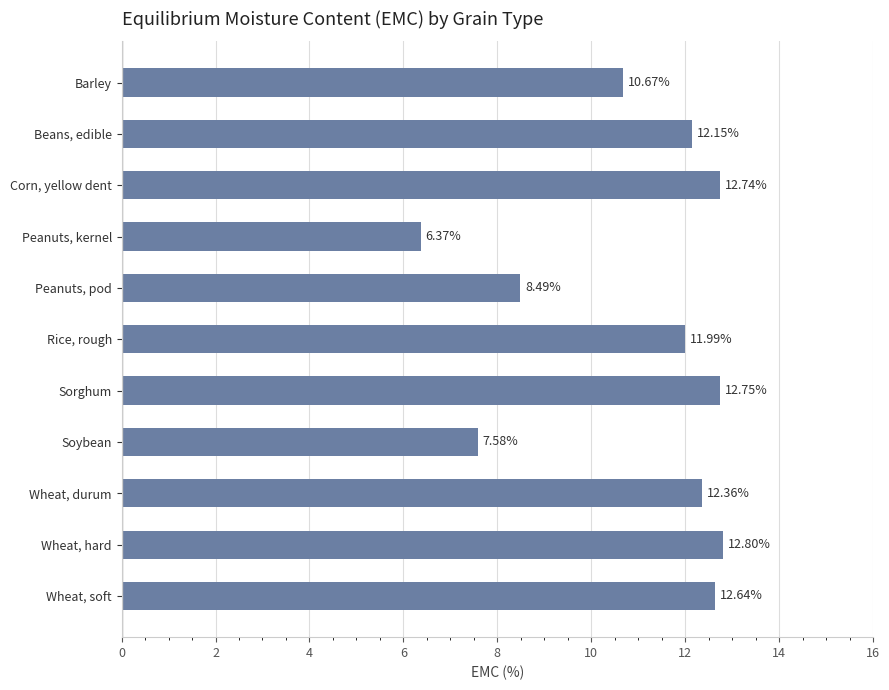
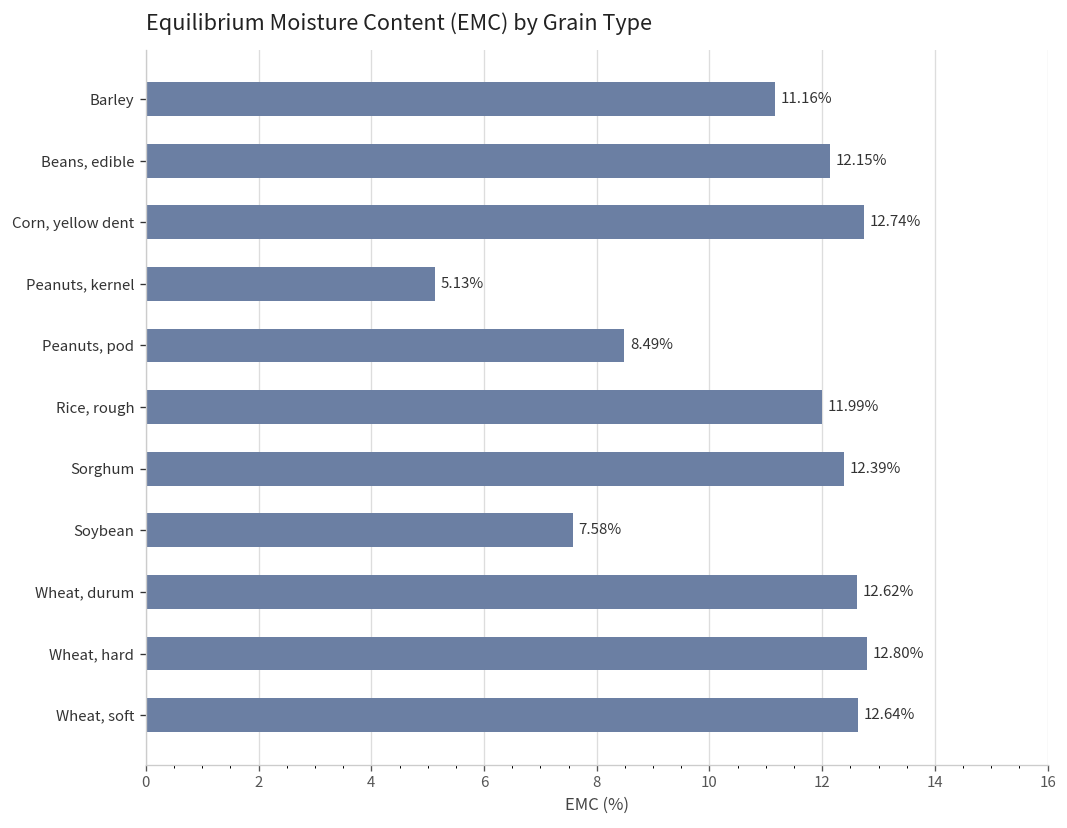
Barley: 10.67% -> 11.16%
Peanuts, kernel: 6.37% -> 5.13%
Sorghum: 12.75% -> 12.39%
Wheat, durum: 12.36% -> 12.62%
